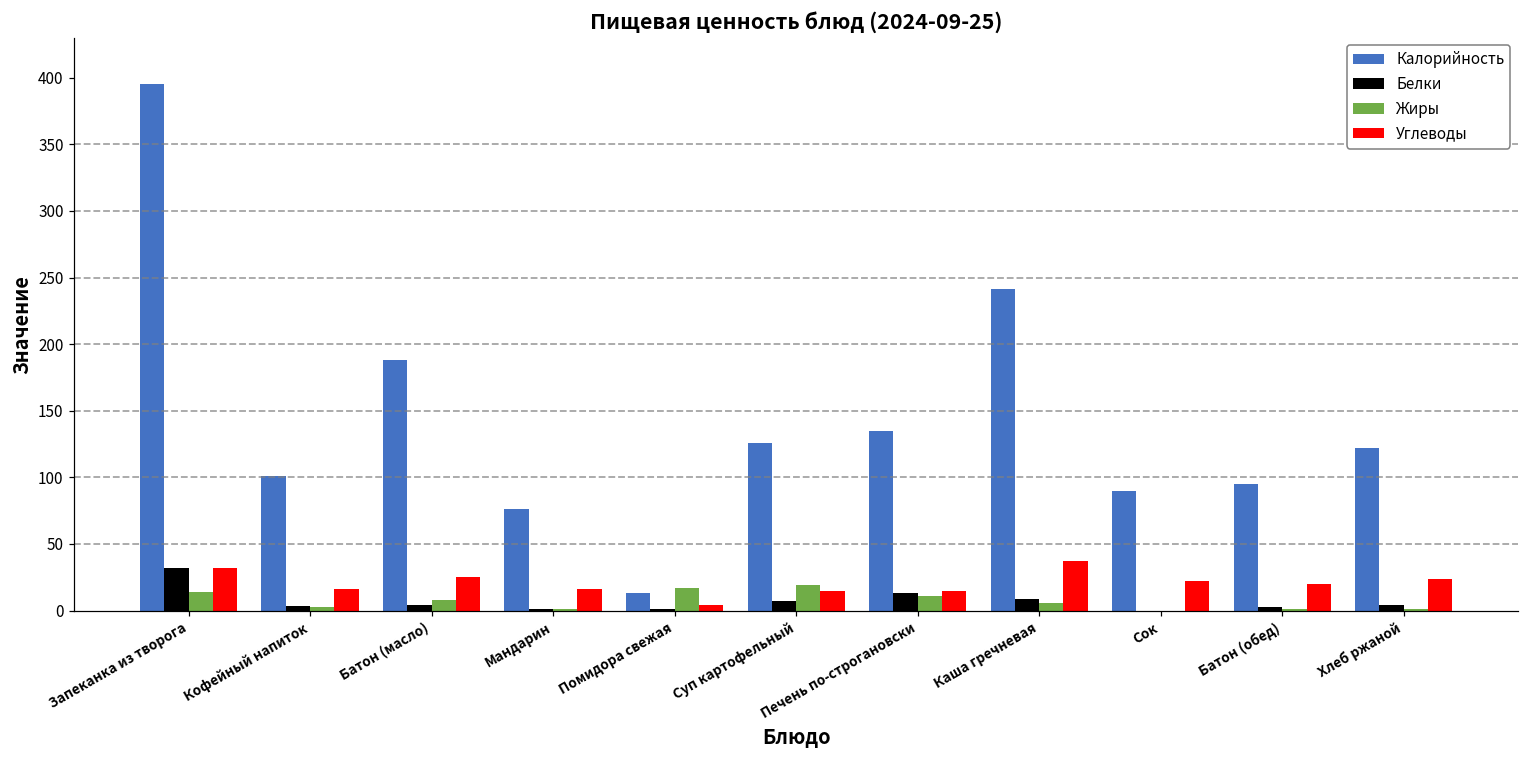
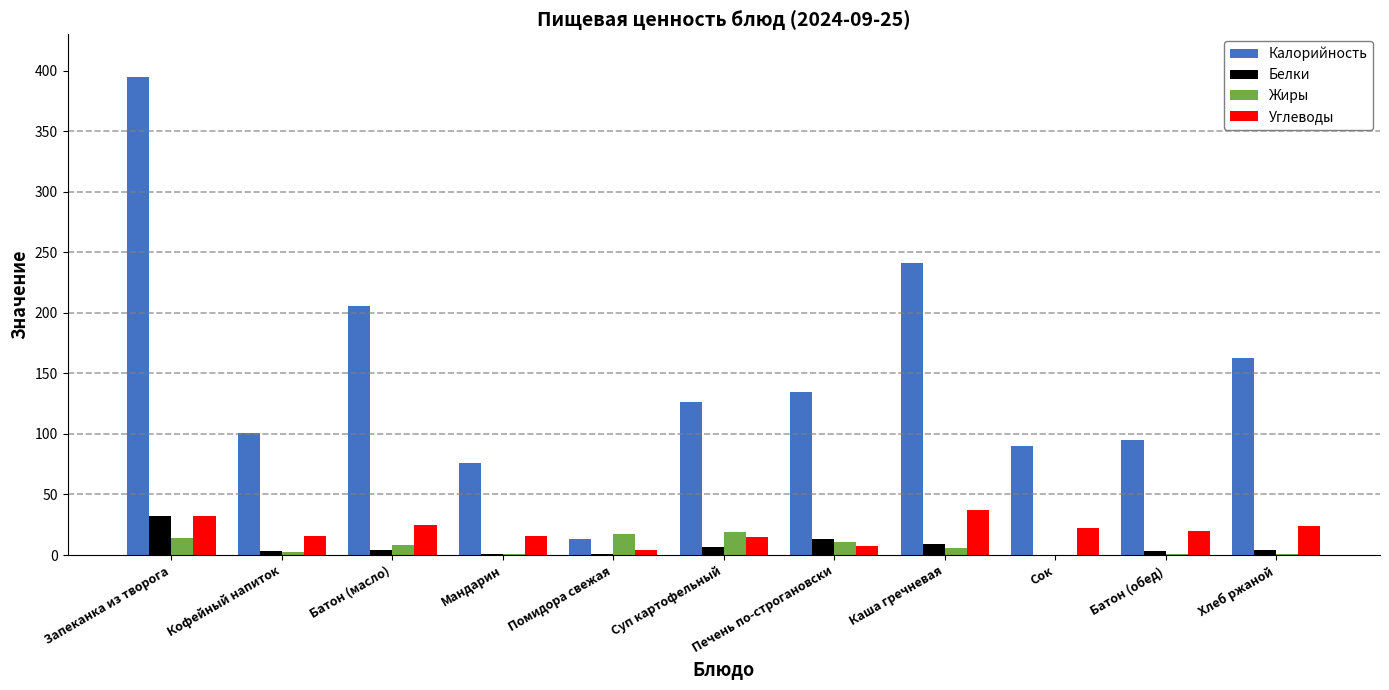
Калорийность, Батон (масло): 188 -> 206
Углеводы, Печень по-строгановски: 14 -> 7
Калорийность, Хлеб ржаной: 122 -> 163
